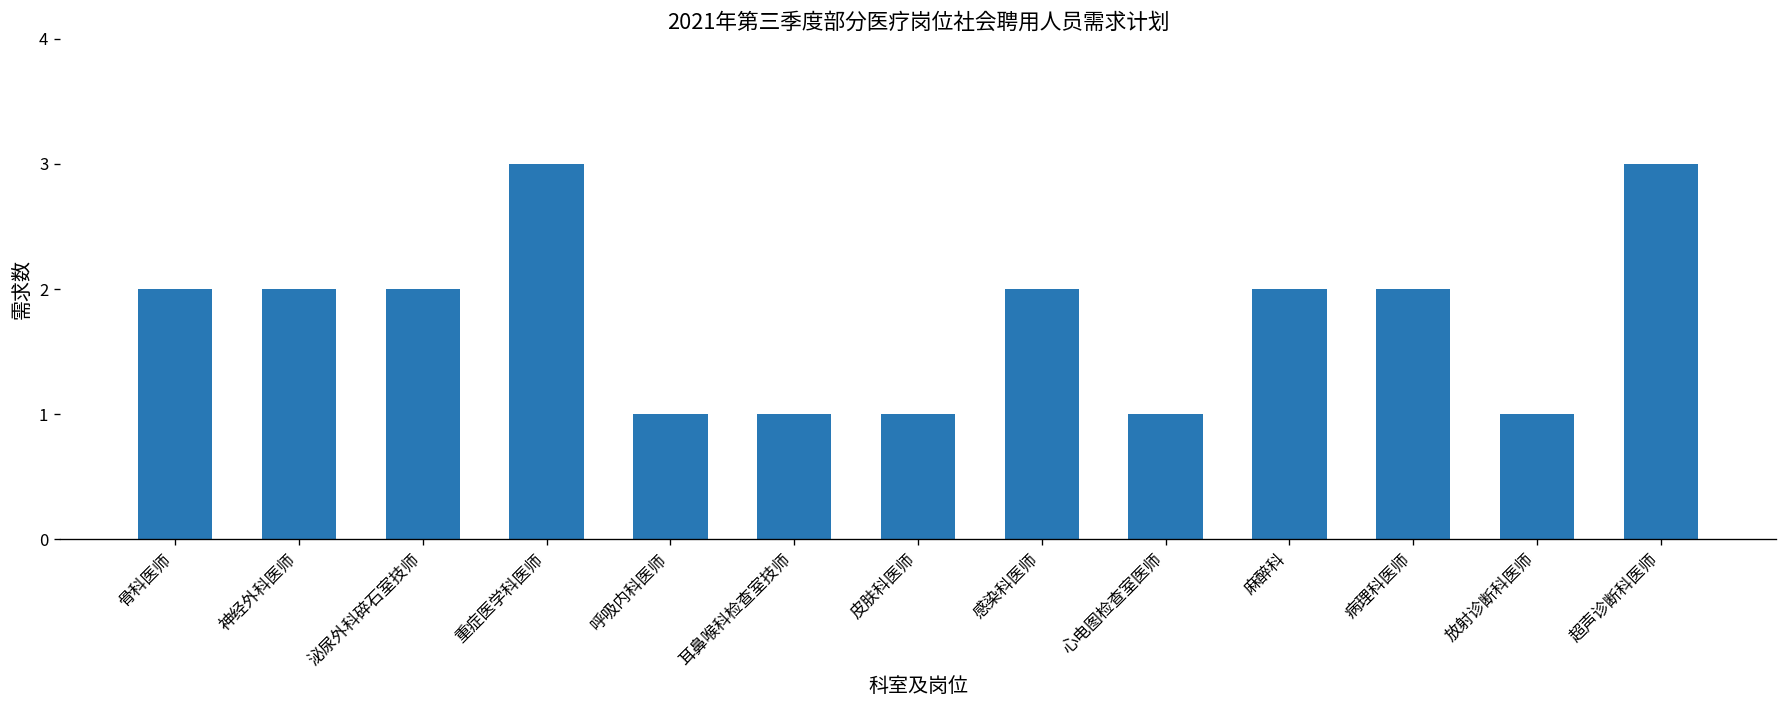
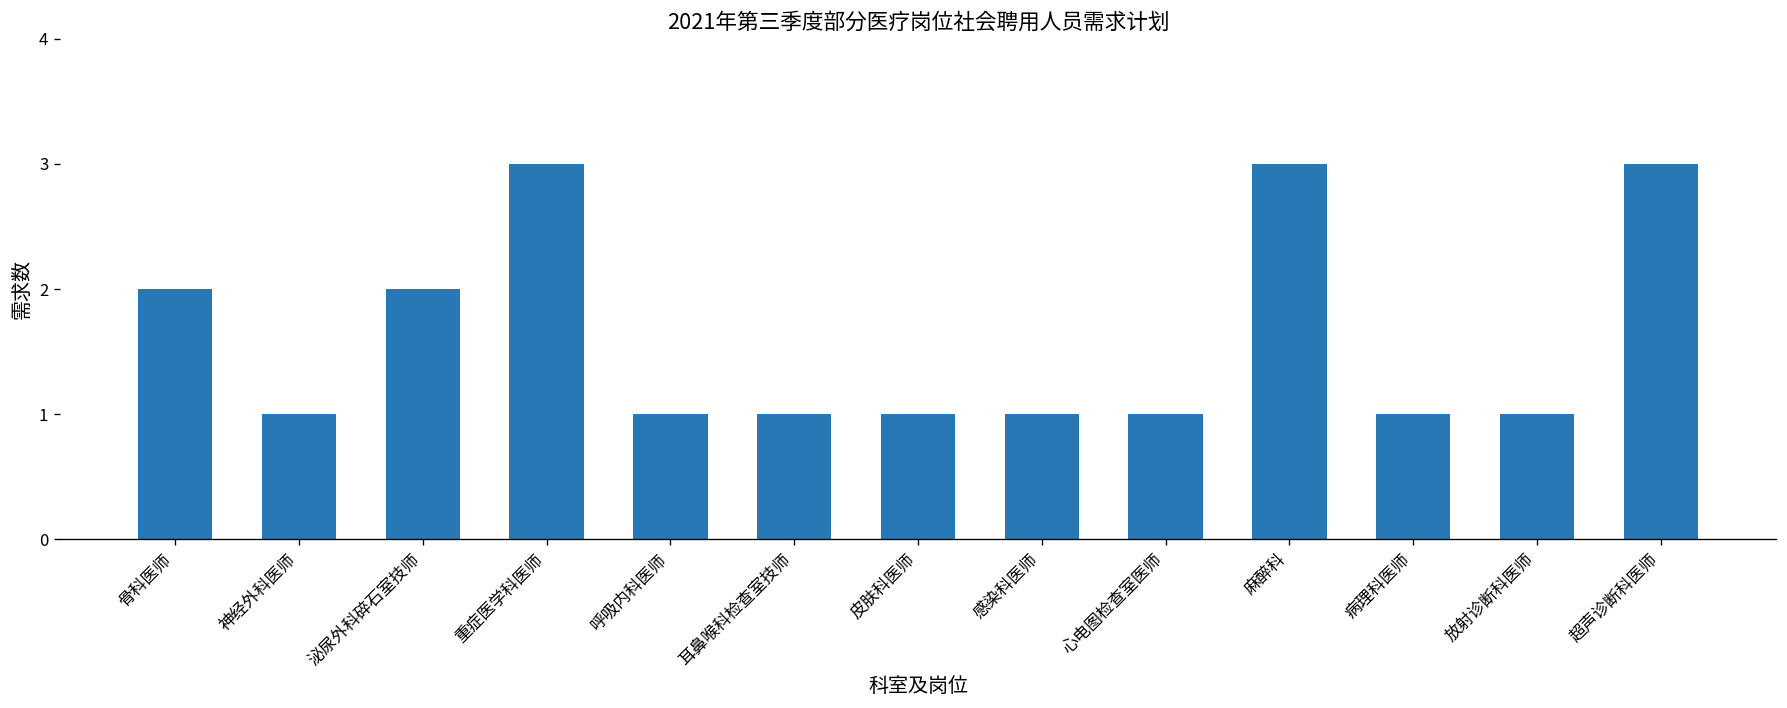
神经外科医师: 2 -> 1
感染科医师: 2 -> 1
麻醉科: 2 -> 3
病理科医师: 2 -> 1
